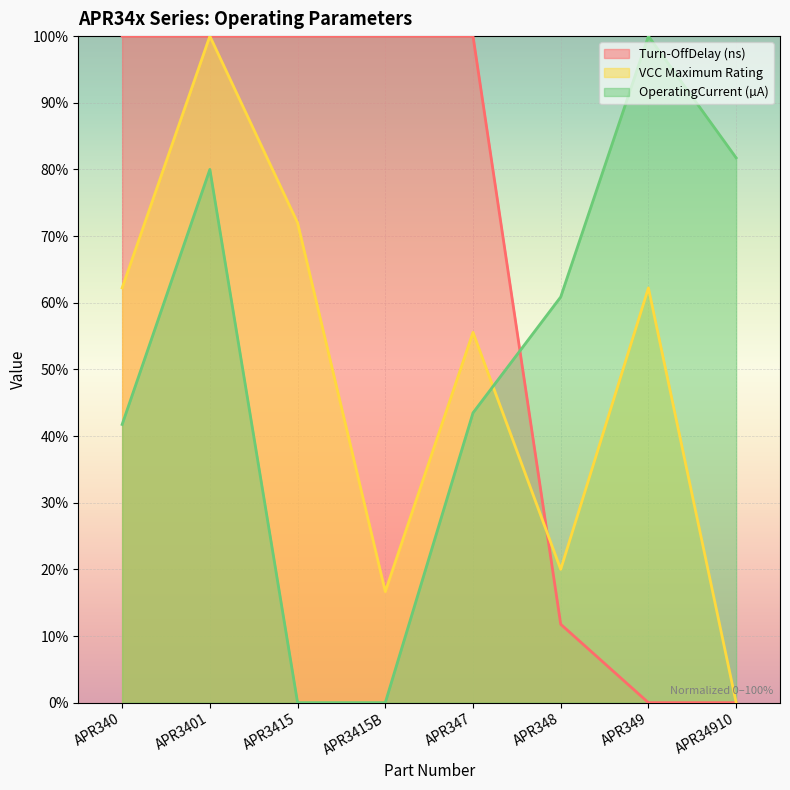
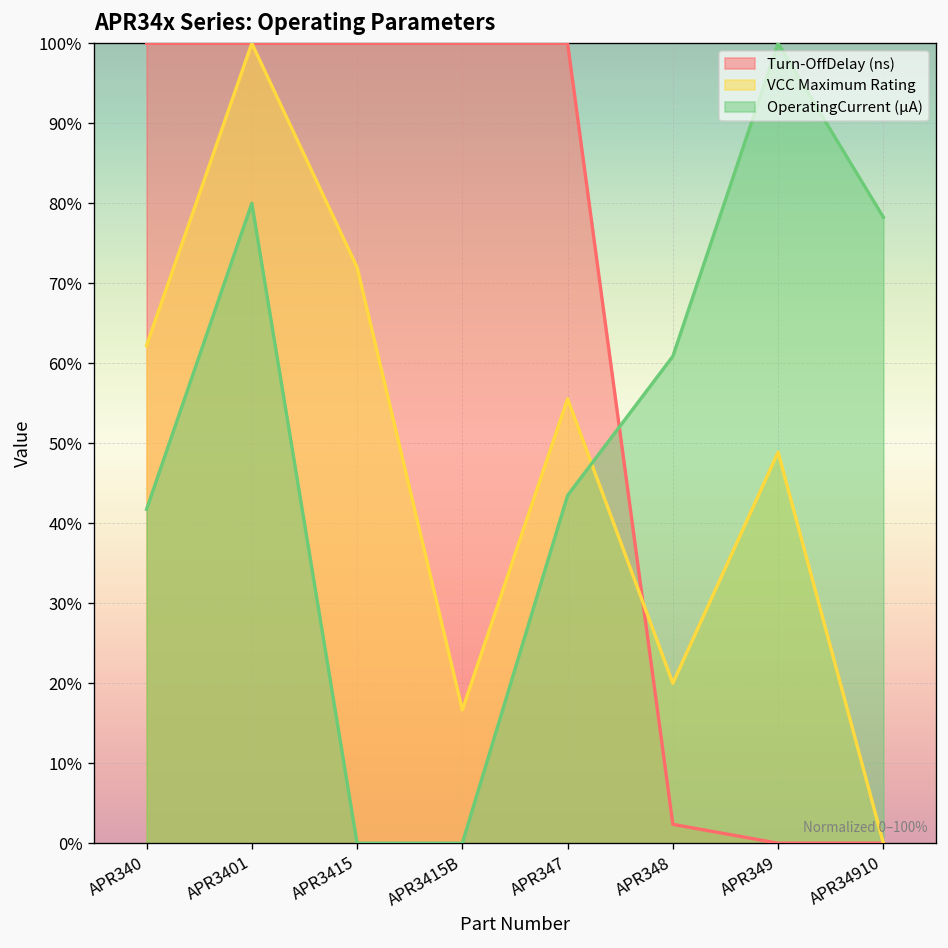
Turn-OffDelay (ns), APR348: 12% -> 2%
VCC Maximum Rating, APR349: 62% -> 49%
OperatingCurrent (µA), APR34910: 82% -> 78%
